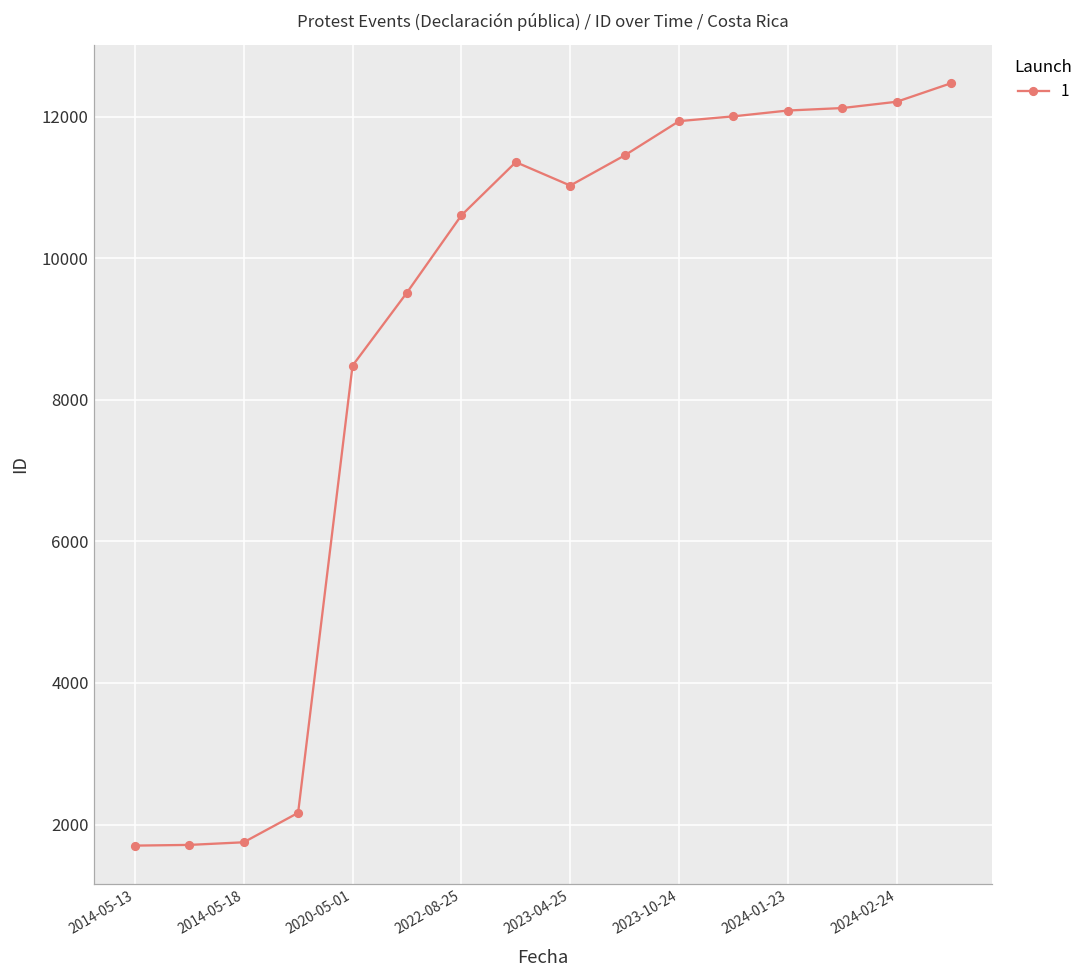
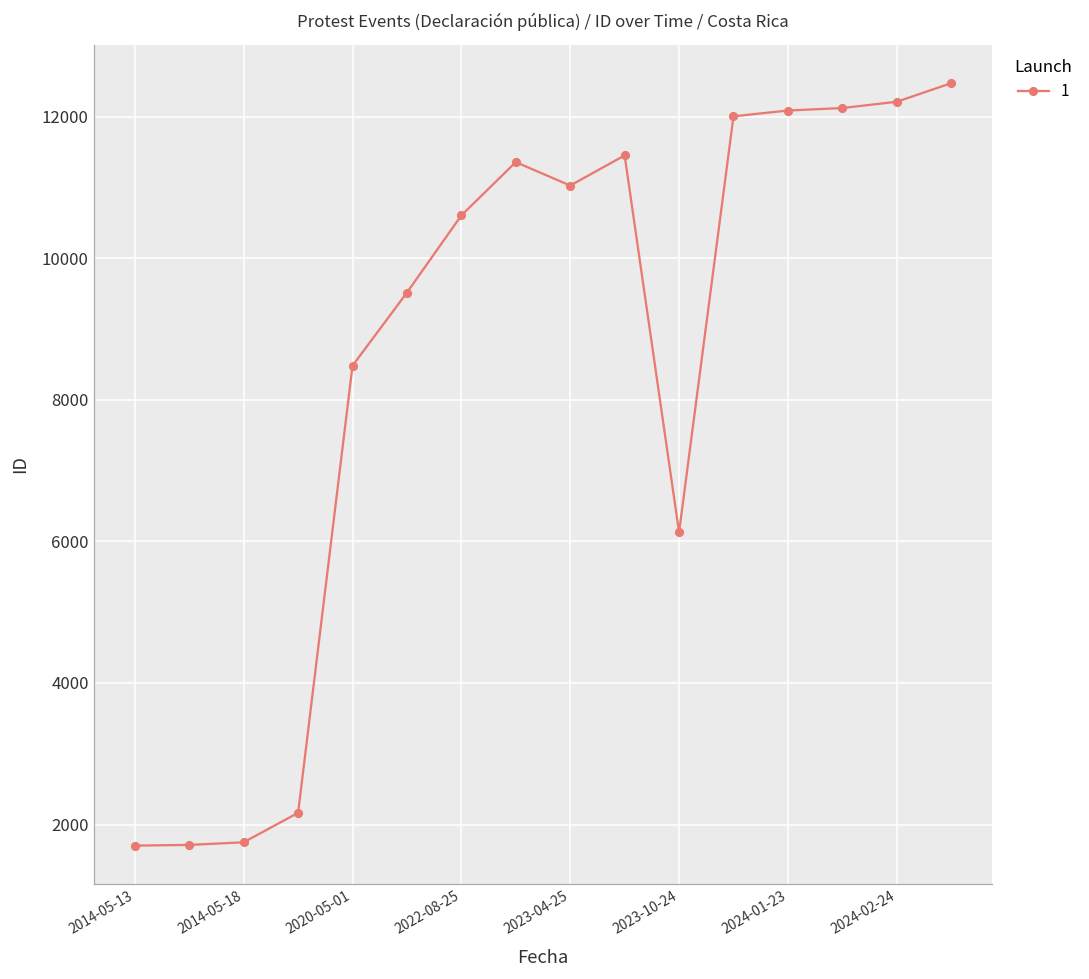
2023-10-24: 11900 -> 6100
